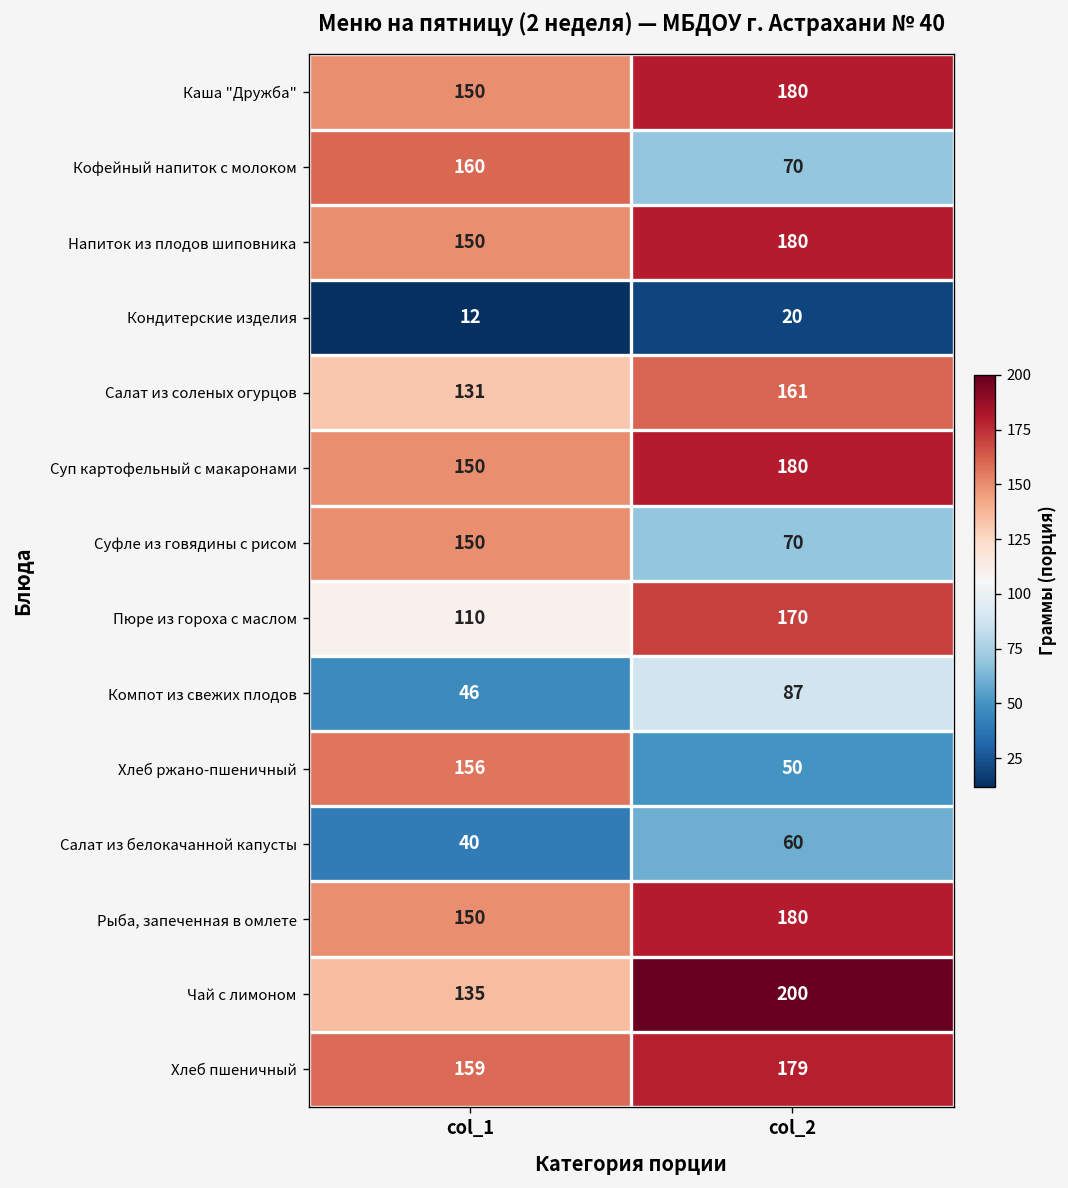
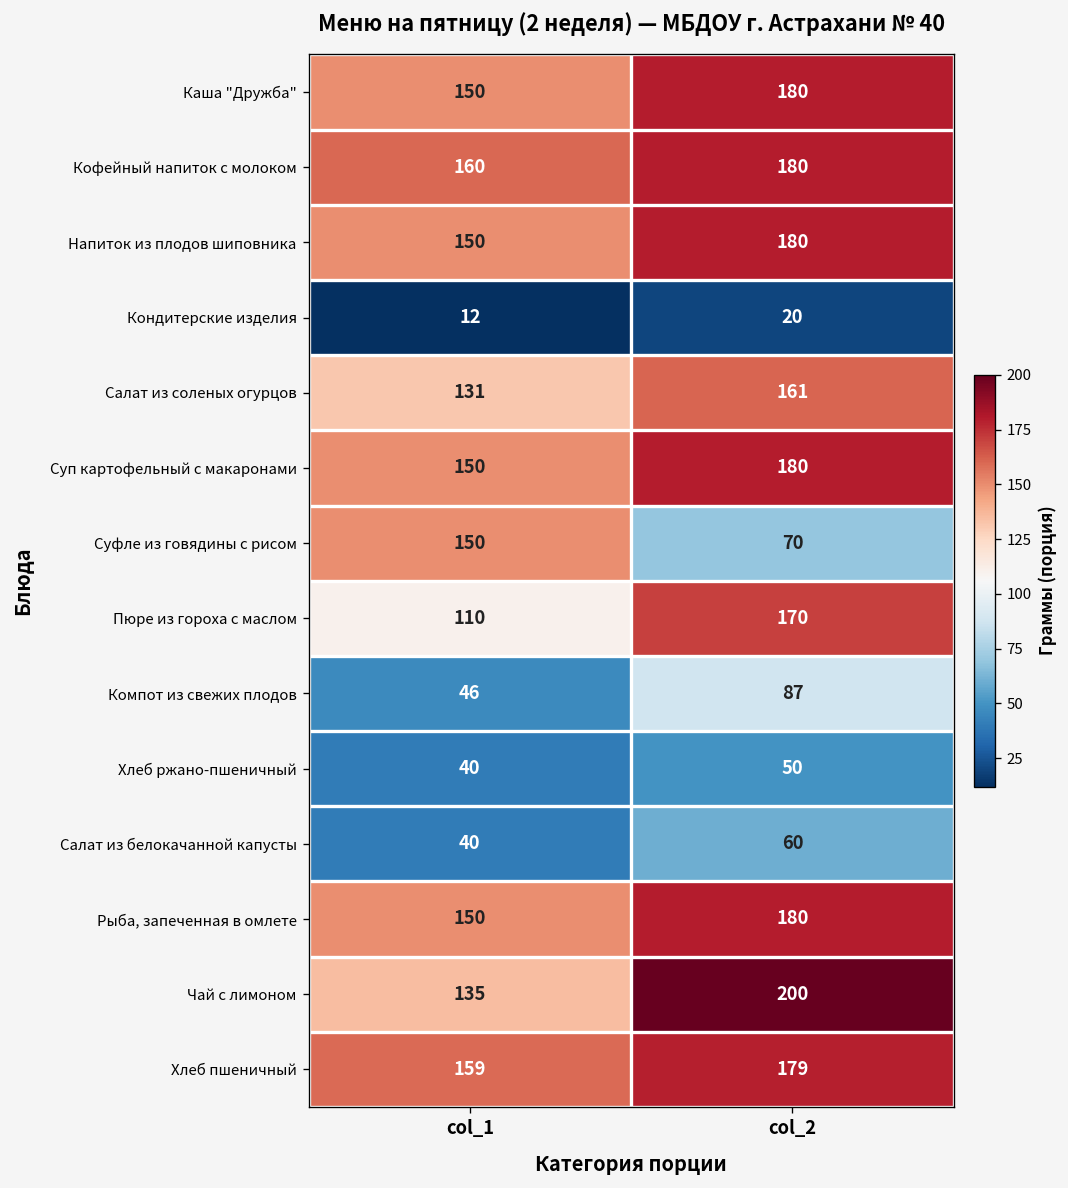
Кофейный напиток с молоком, col_2: 70 -> 180
Хлеб ржано-пшеничный, col_1: 156 -> 40
